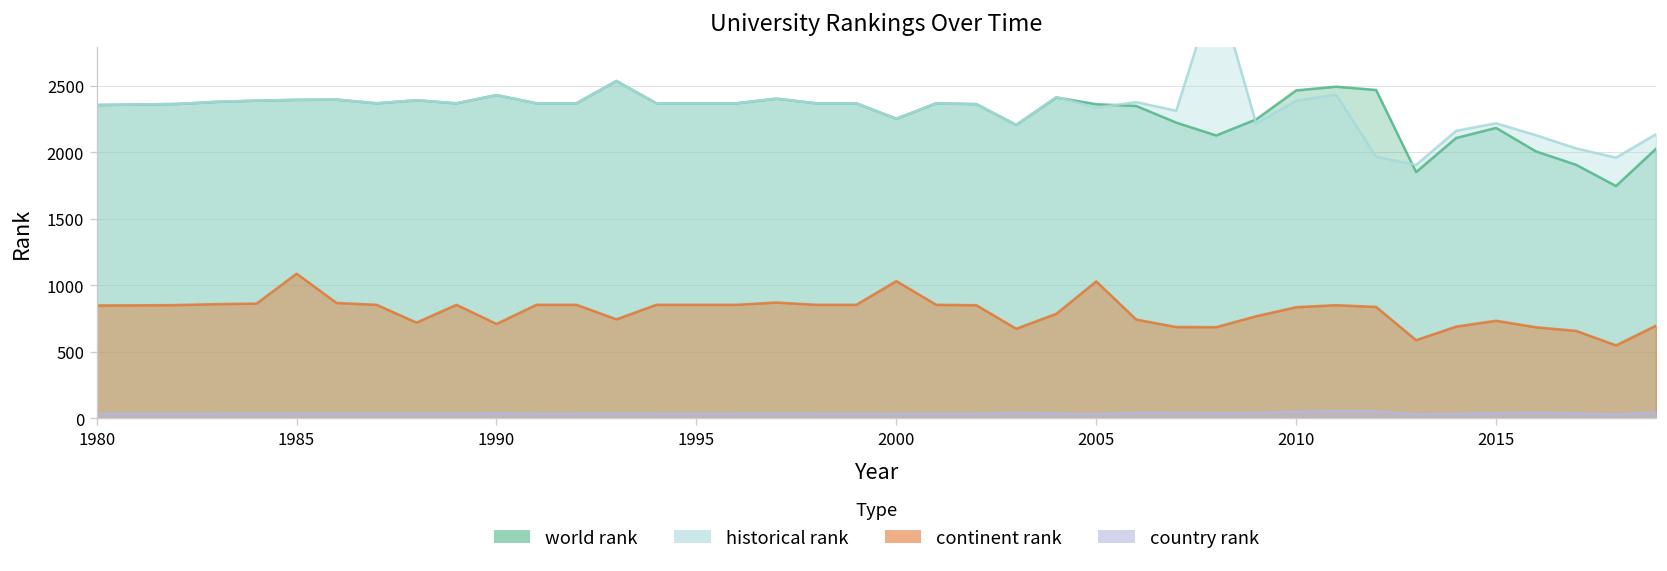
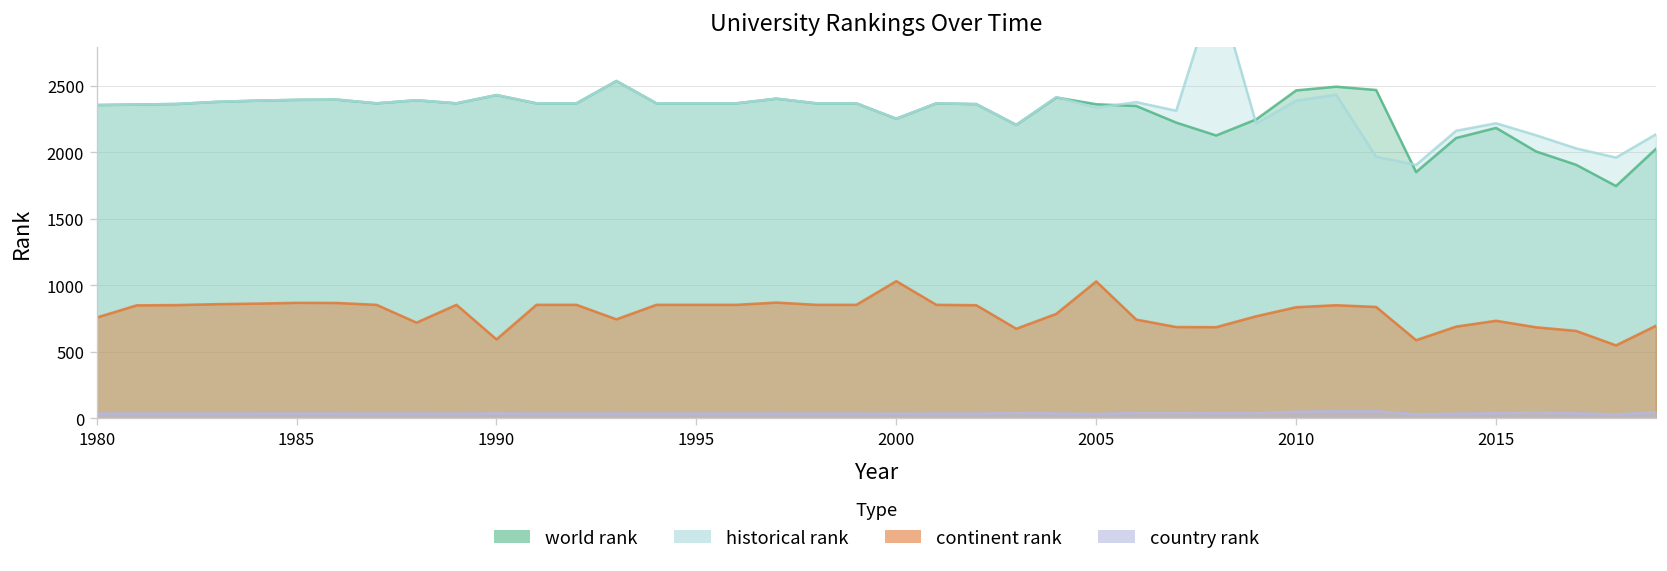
continent rank, 1980: 850 -> 760
continent rank, 1985: 1090 -> 870
continent rank, 1990: 710 -> 590
